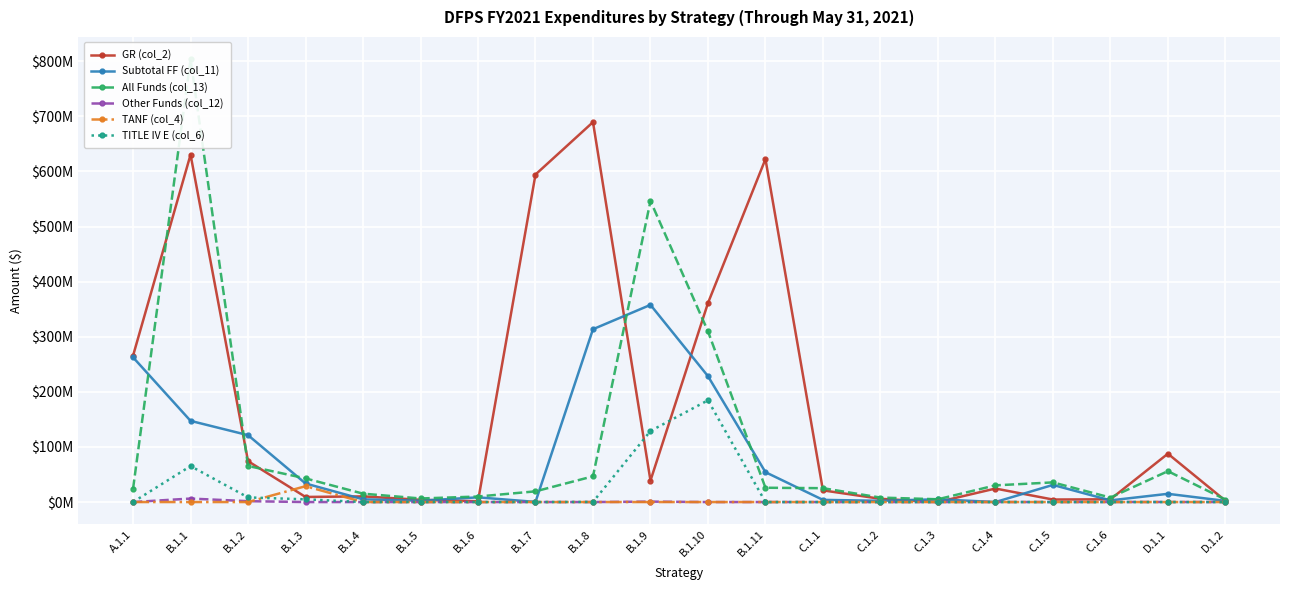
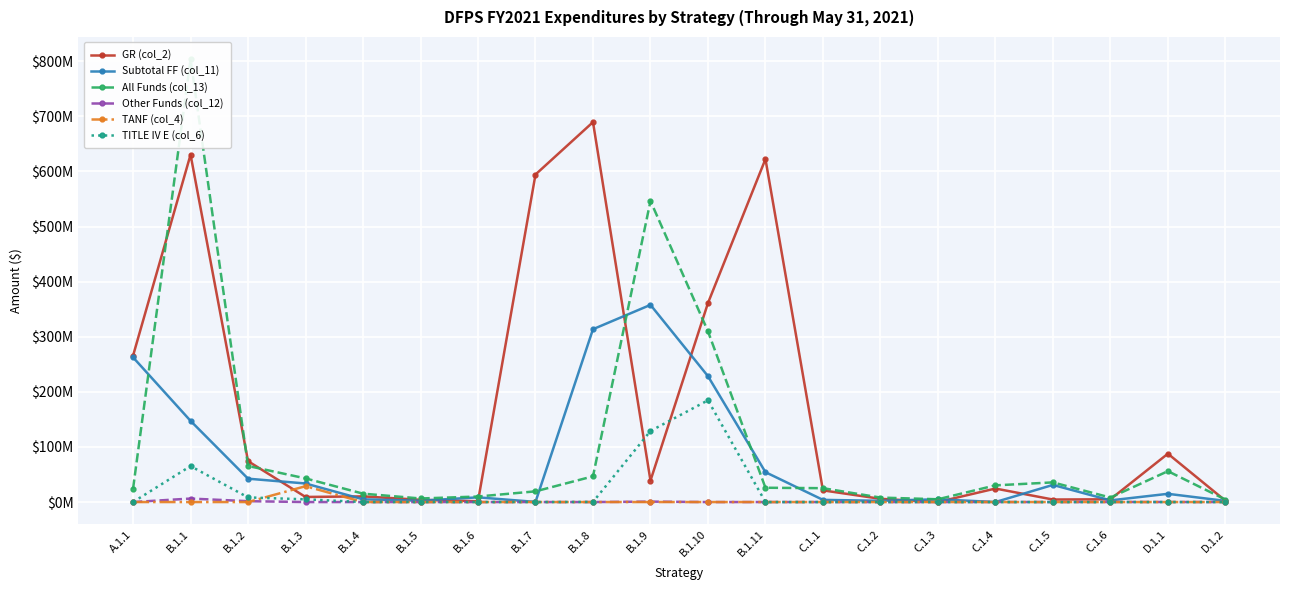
Subtotal FF (col_11), B.1.2: $120000000 -> $40000000
